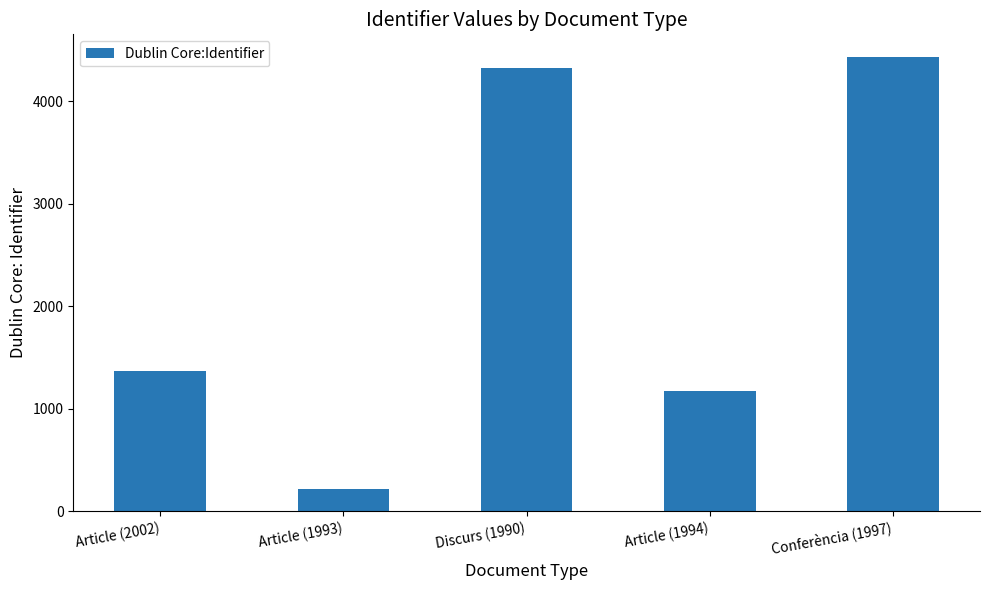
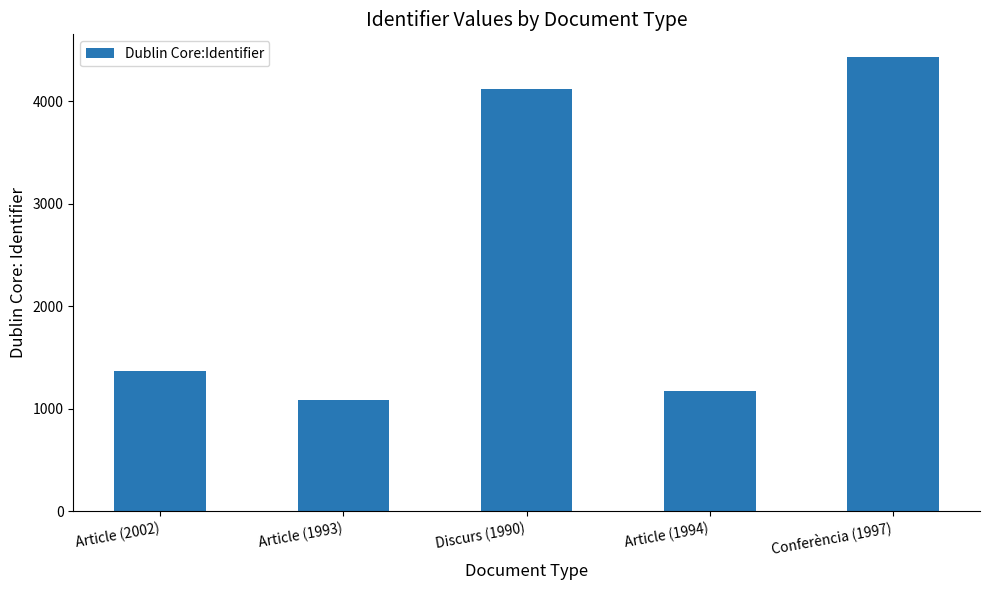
Article (1993): 220 -> 1080
Discurs (1990): 4330 -> 4120
